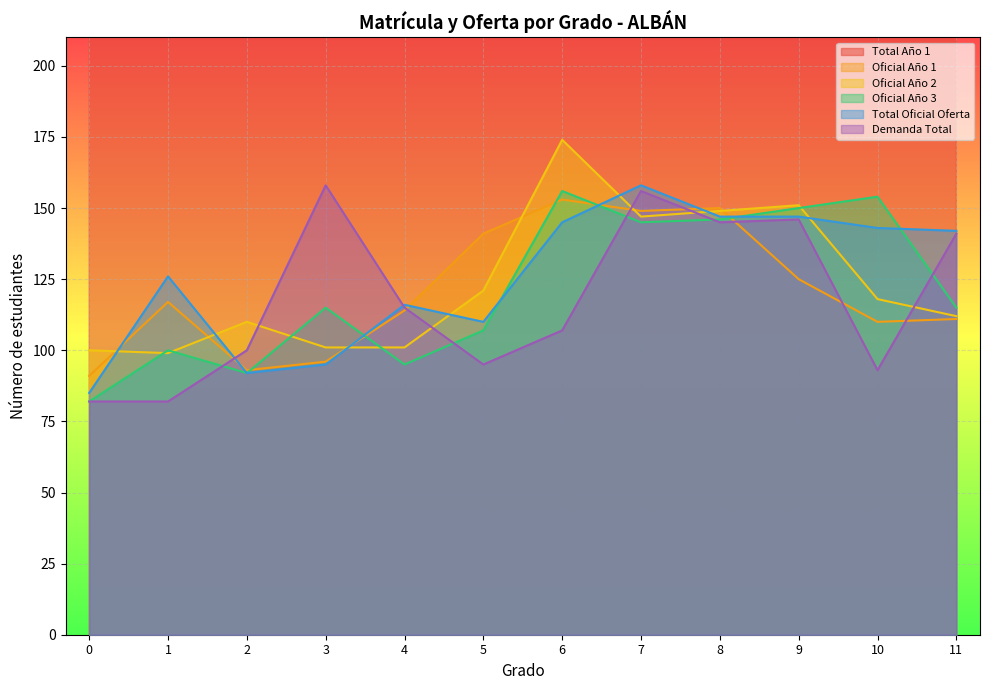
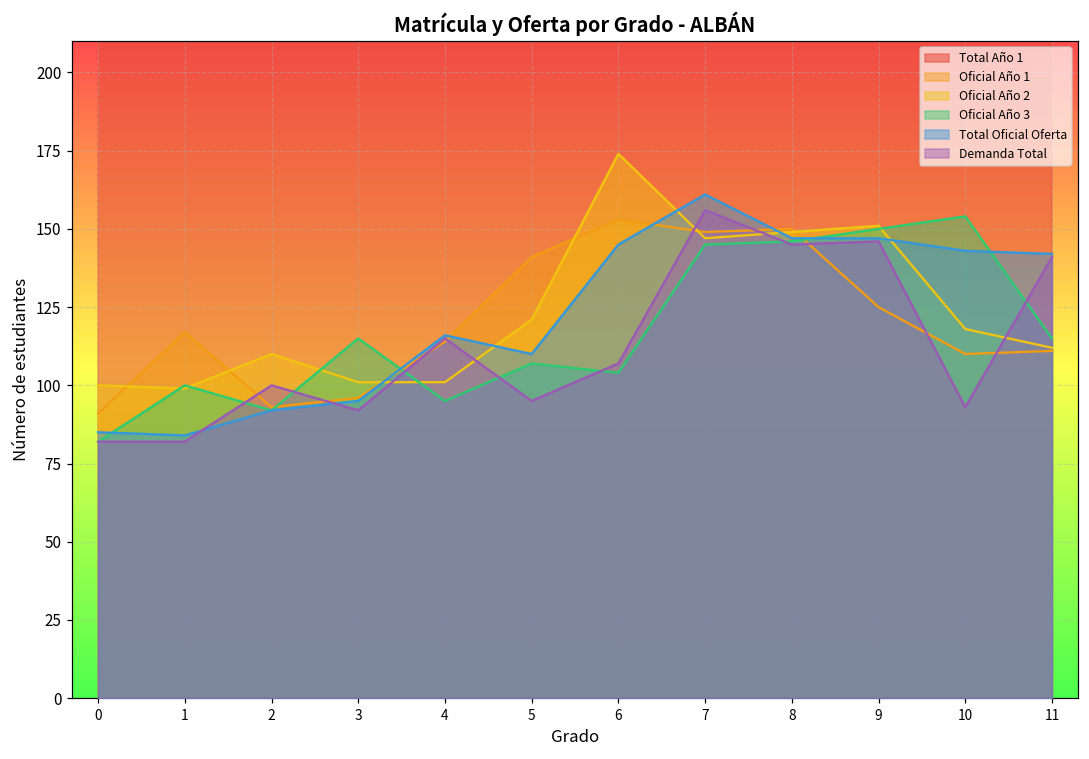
Total Oficial Oferta, 1: 126 -> 84
Demanda Total, 3: 158 -> 92
Oficial Año 3, 6: 156 -> 104
Total Oficial Oferta, 7: 158 -> 161
